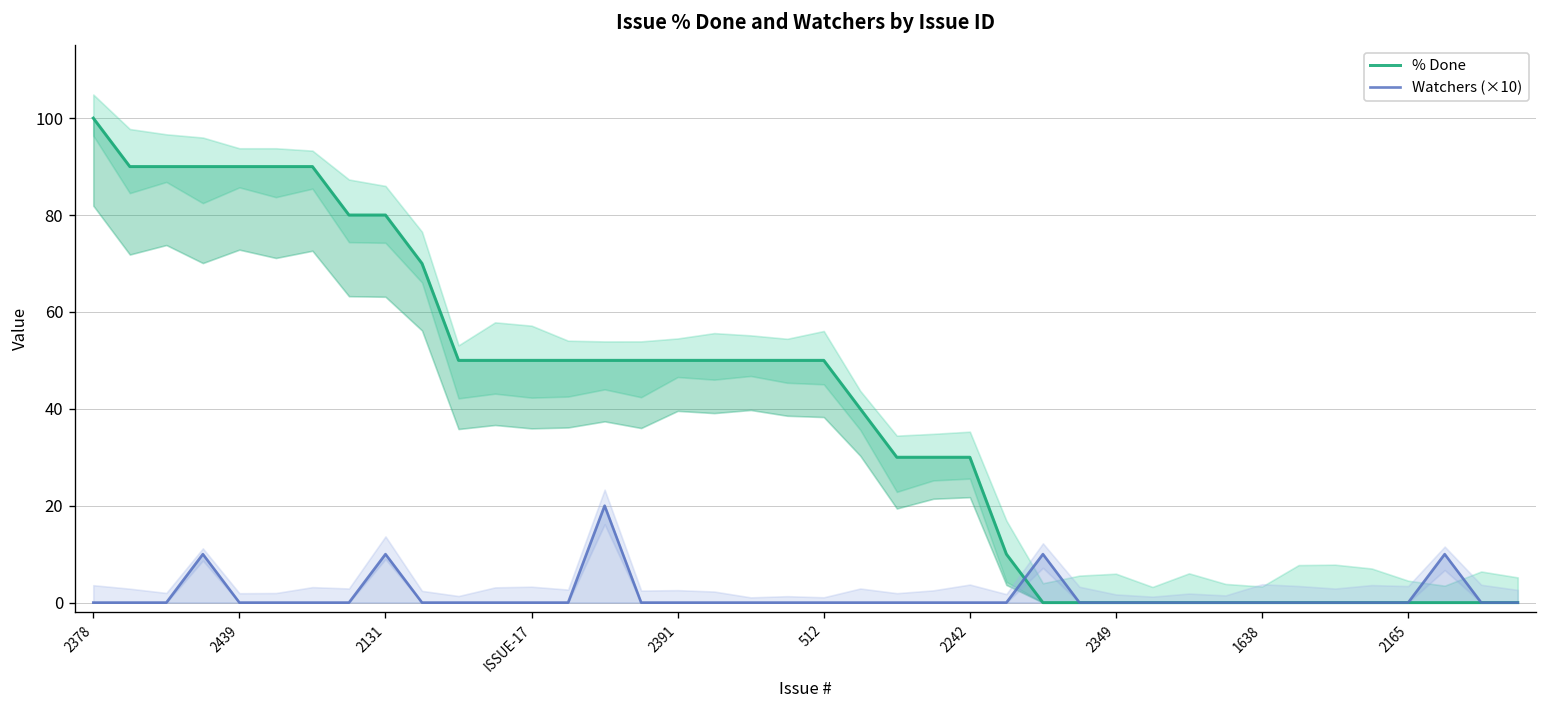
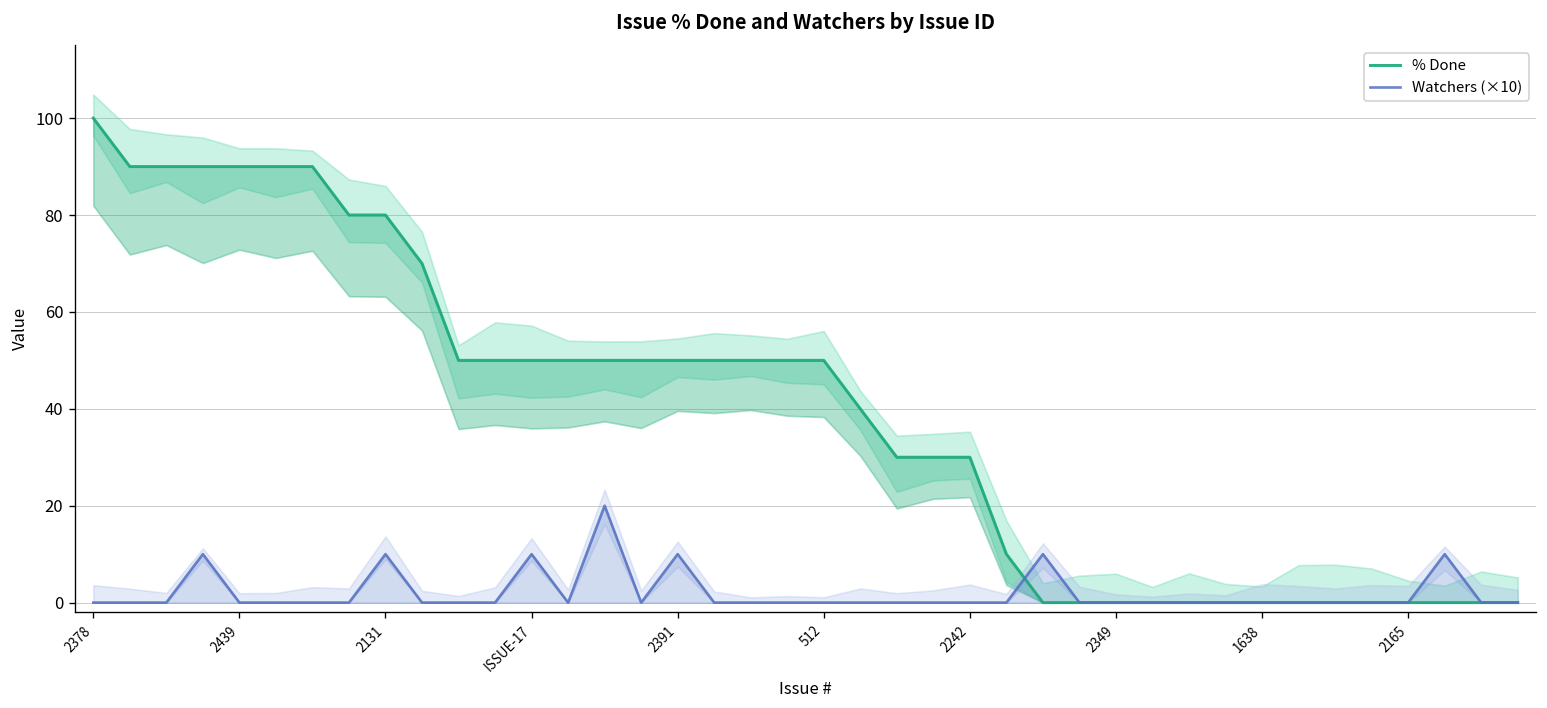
Watchers (×10), ISSUE-17: 0 -> 10
Watchers (×10), 2391: 0 -> 10
